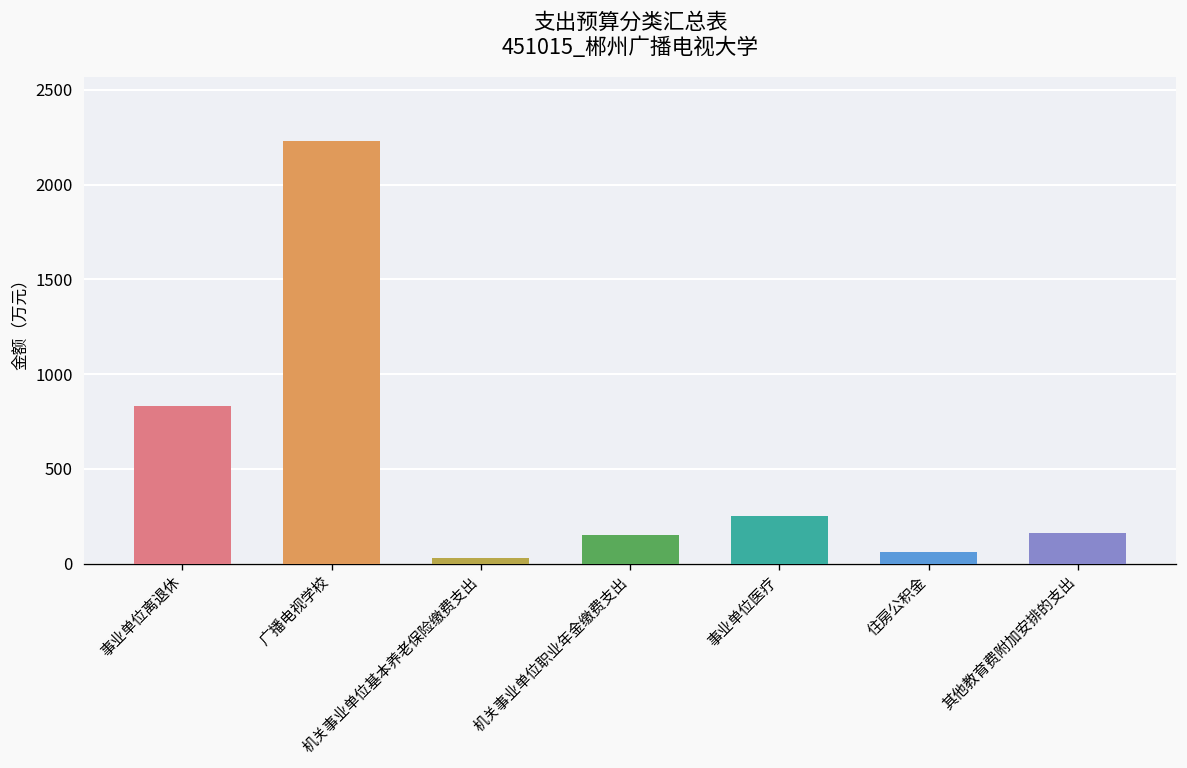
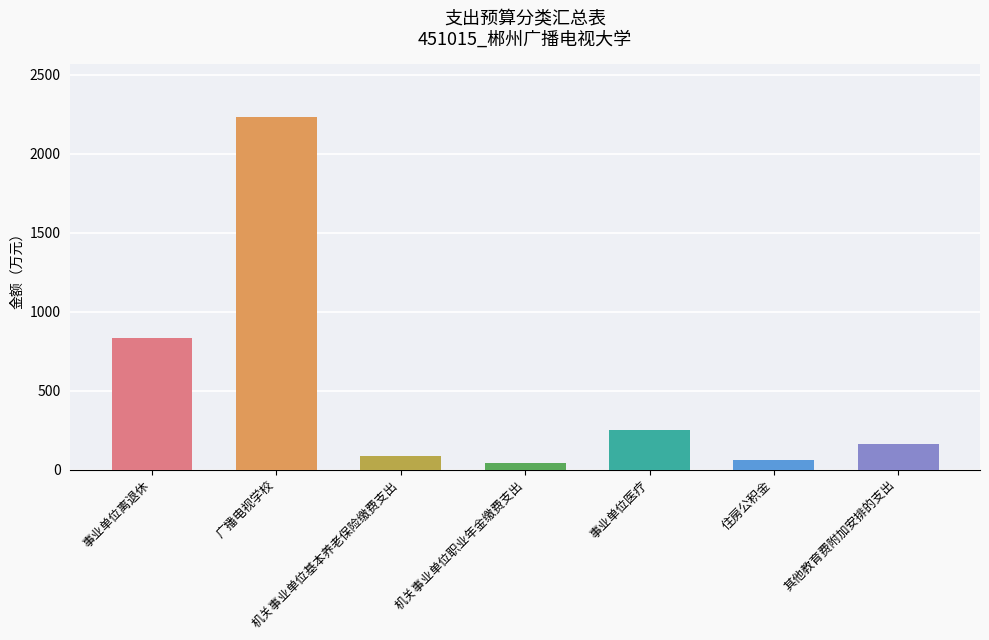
机关事业单位基本养老保险缴费支出: 30 -> 80
机关事业单位职业年金缴费支出: 150 -> 40
